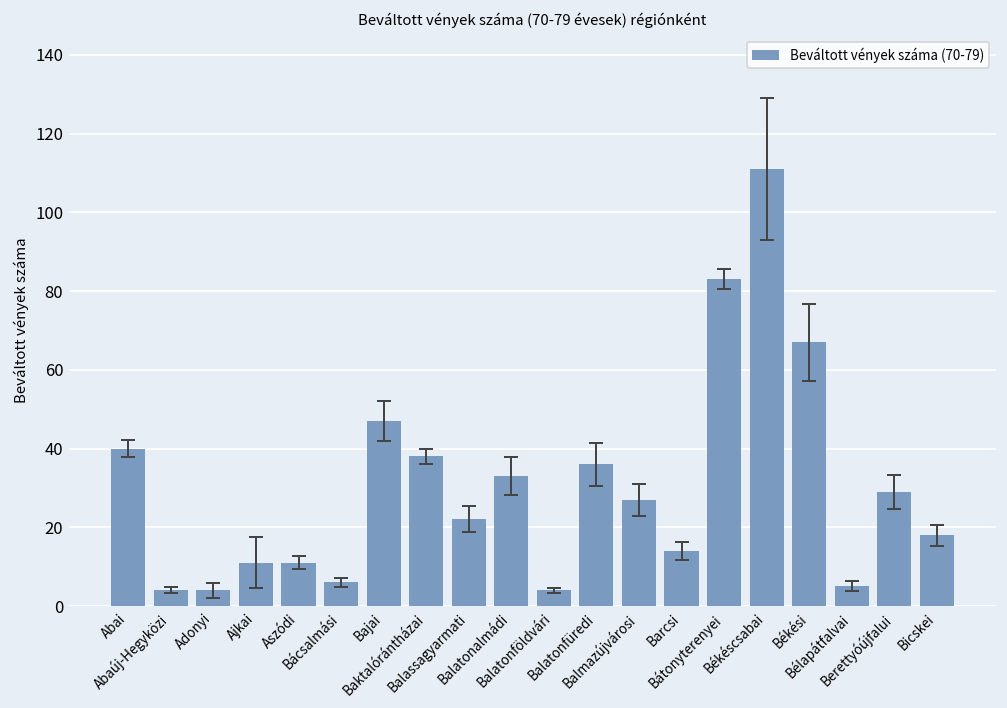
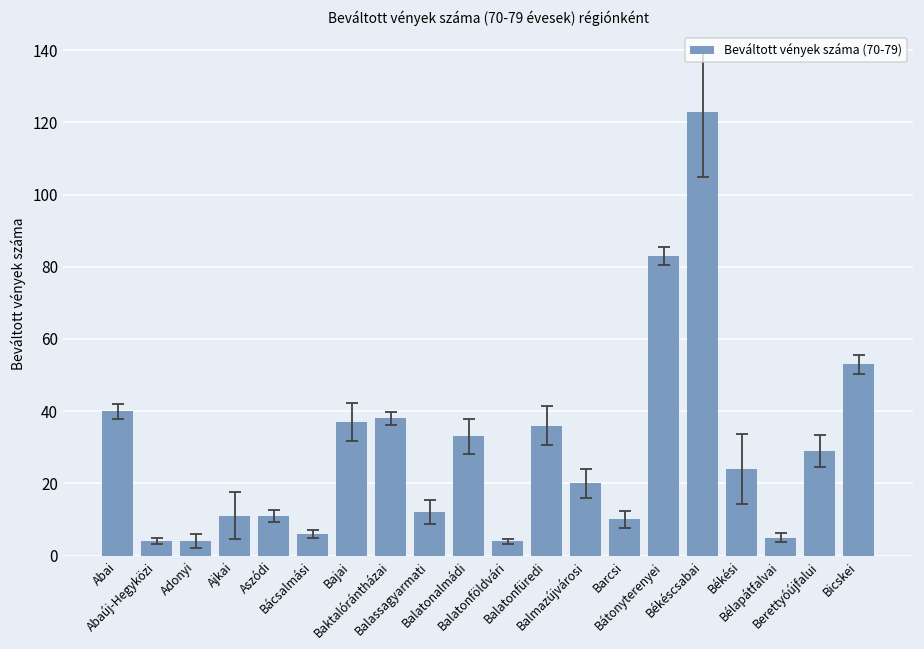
Beváltott vények száma (70-79), Bajai: 47 -> 37
Beváltott vények száma (70-79), Balassagyarmati: 22 -> 12
Beváltott vények száma (70-79), Balmazújvárosi: 27 -> 20
Beváltott vények száma (70-79), Barcsi: 14 -> 10
Beváltott vények száma (70-79), Békéscsabai: 111 -> 123
Beváltott vények száma (70-79), Békési: 67 -> 24
Beváltott vények száma (70-79), Bicskei: 18 -> 53
